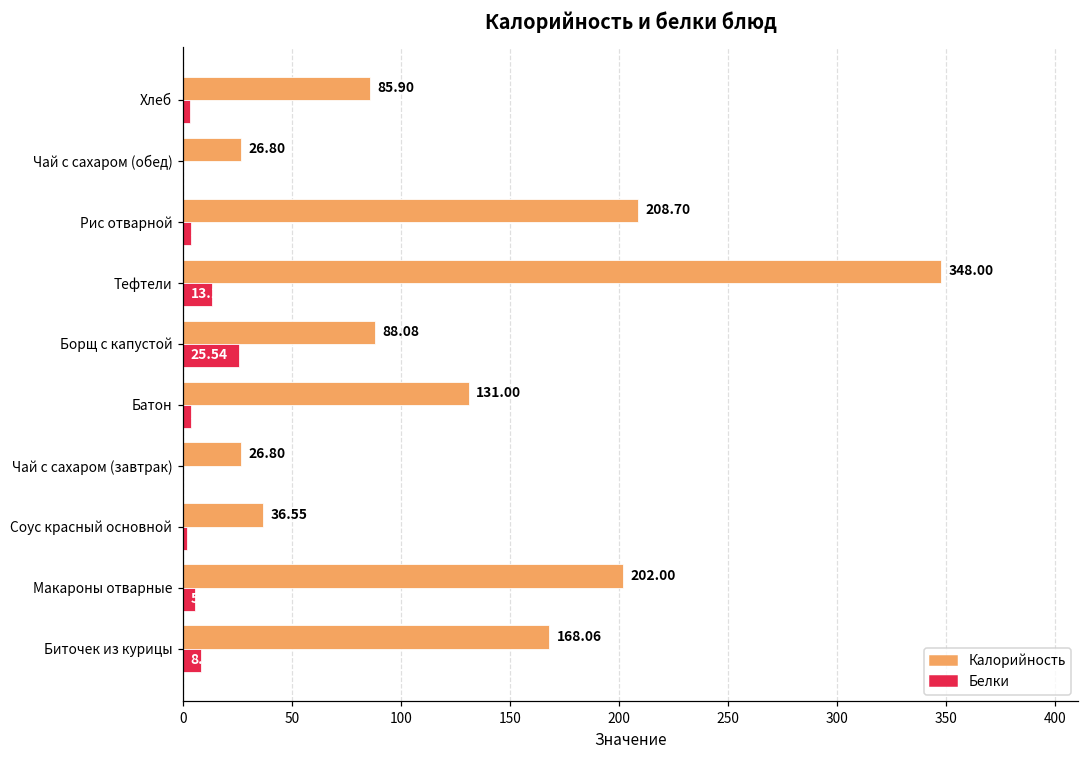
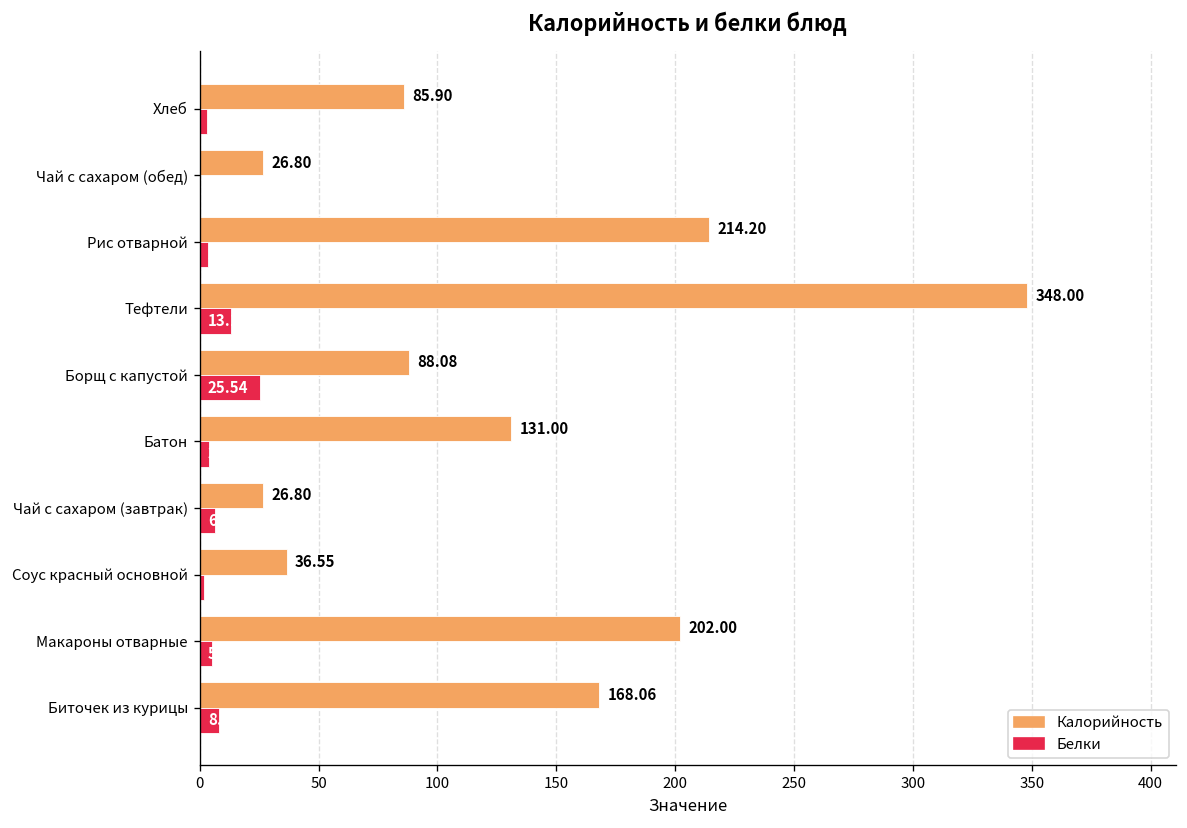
Калорийность, Рис отварной: 208.70 -> 214.20
Белки, Чай с сахаром (завтрак): 0 -> 7
